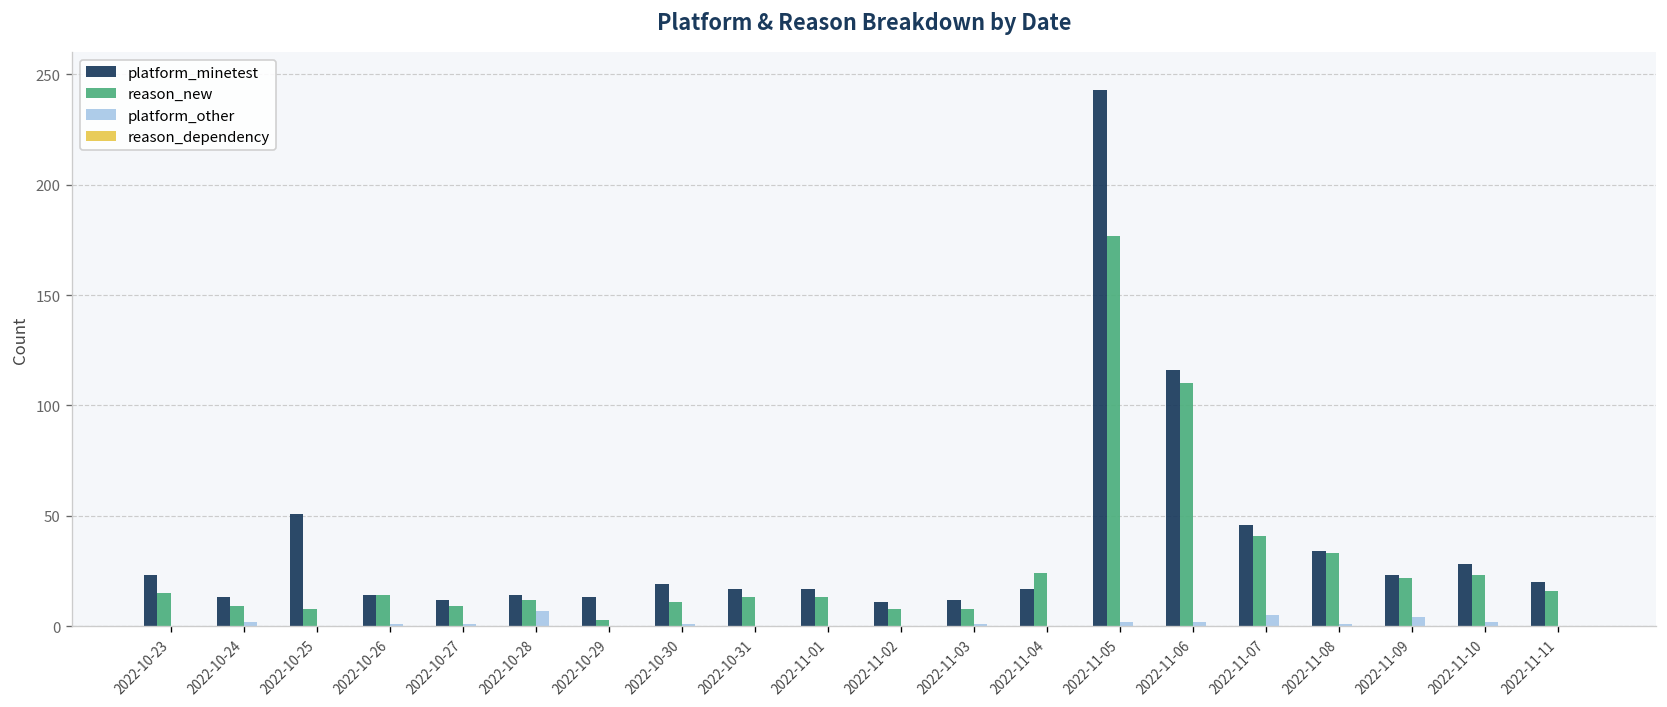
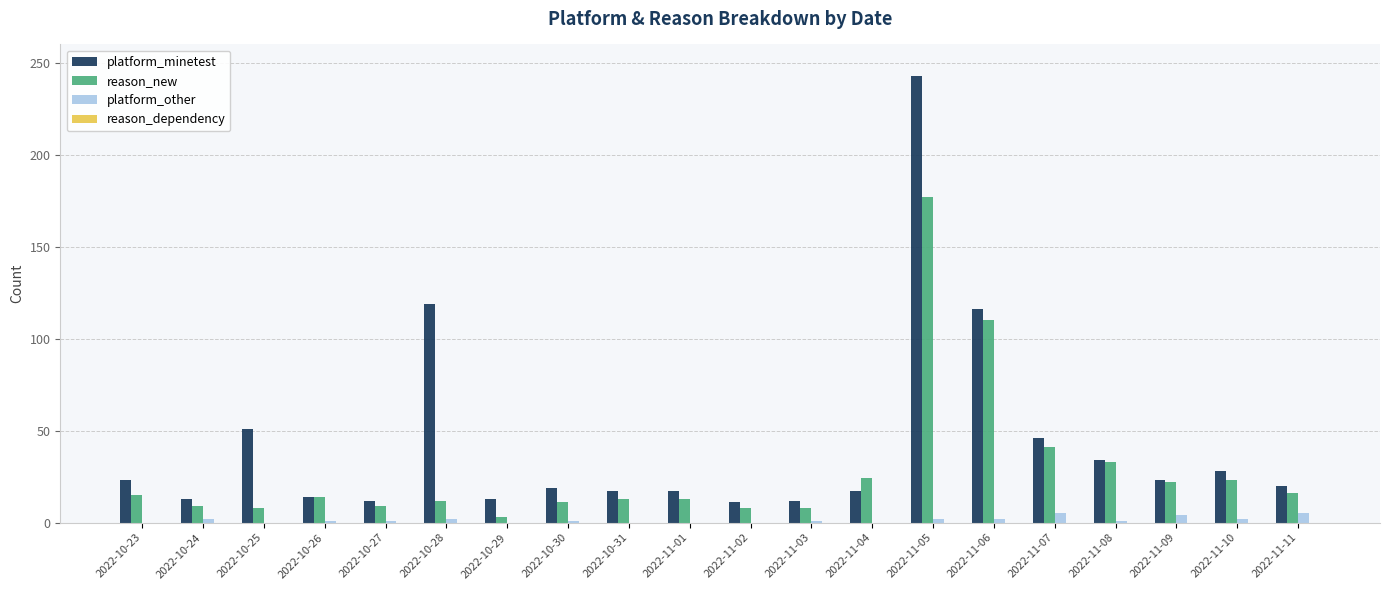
platform_minetest, 2022-10-28: 14 -> 119
platform_other, 2022-10-28: 7 -> 2
platform_other, 2022-11-11: 0 -> 5
